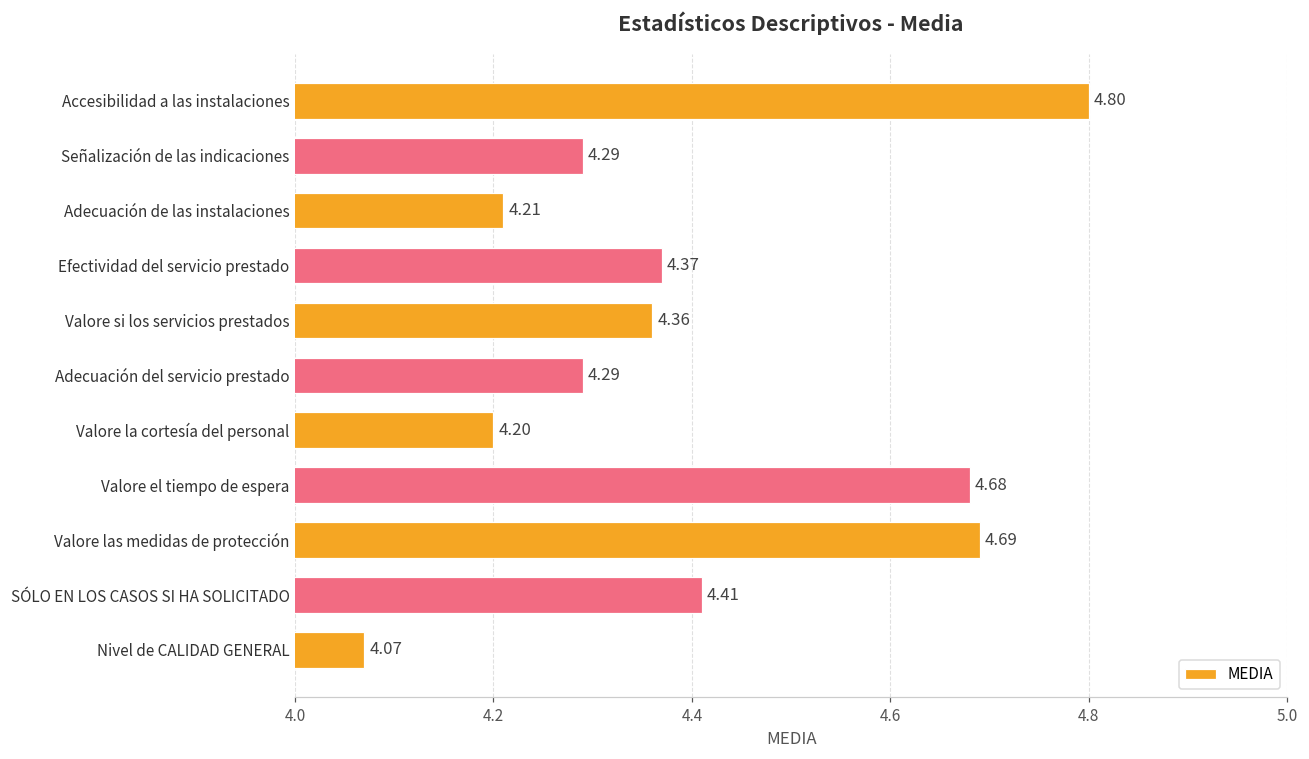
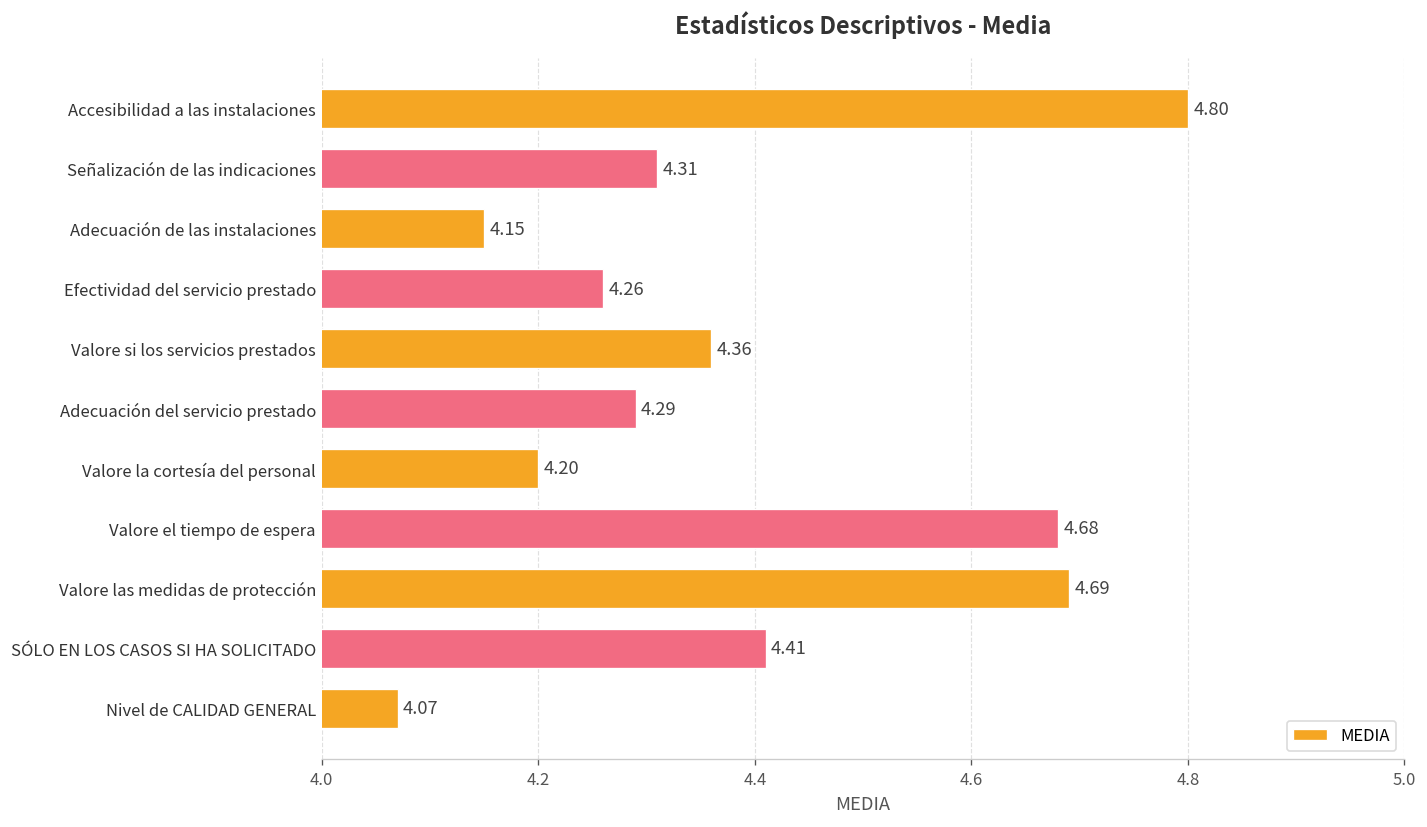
Señalización de las indicaciones: 4.29 -> 4.31
Adecuación de las instalaciones: 4.21 -> 4.15
Efectividad del servicio prestado: 4.37 -> 4.26
